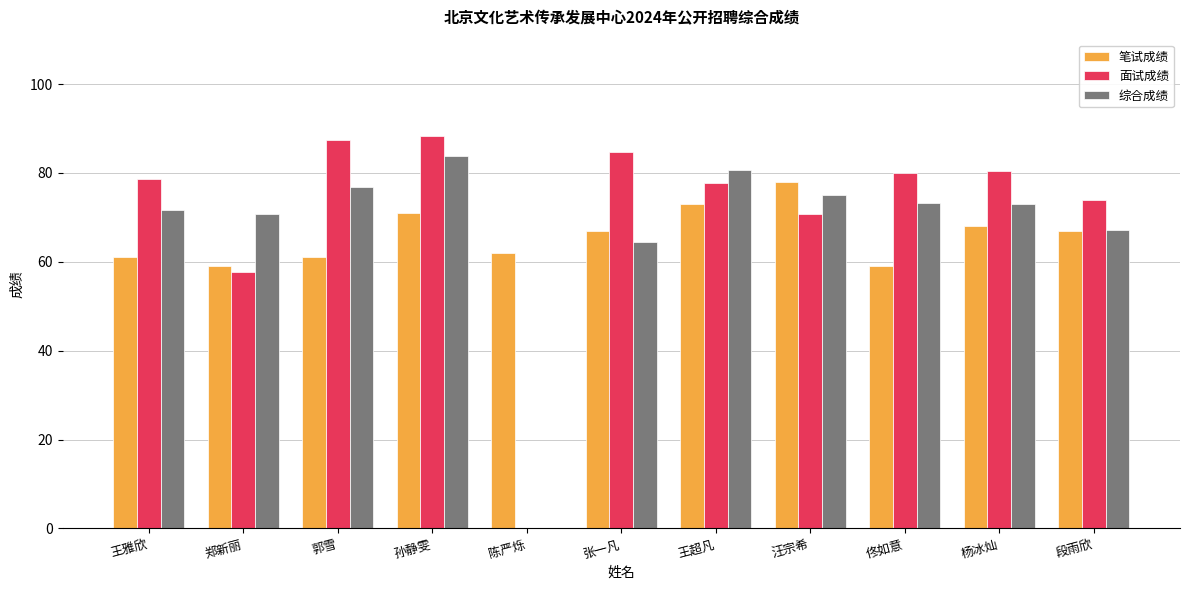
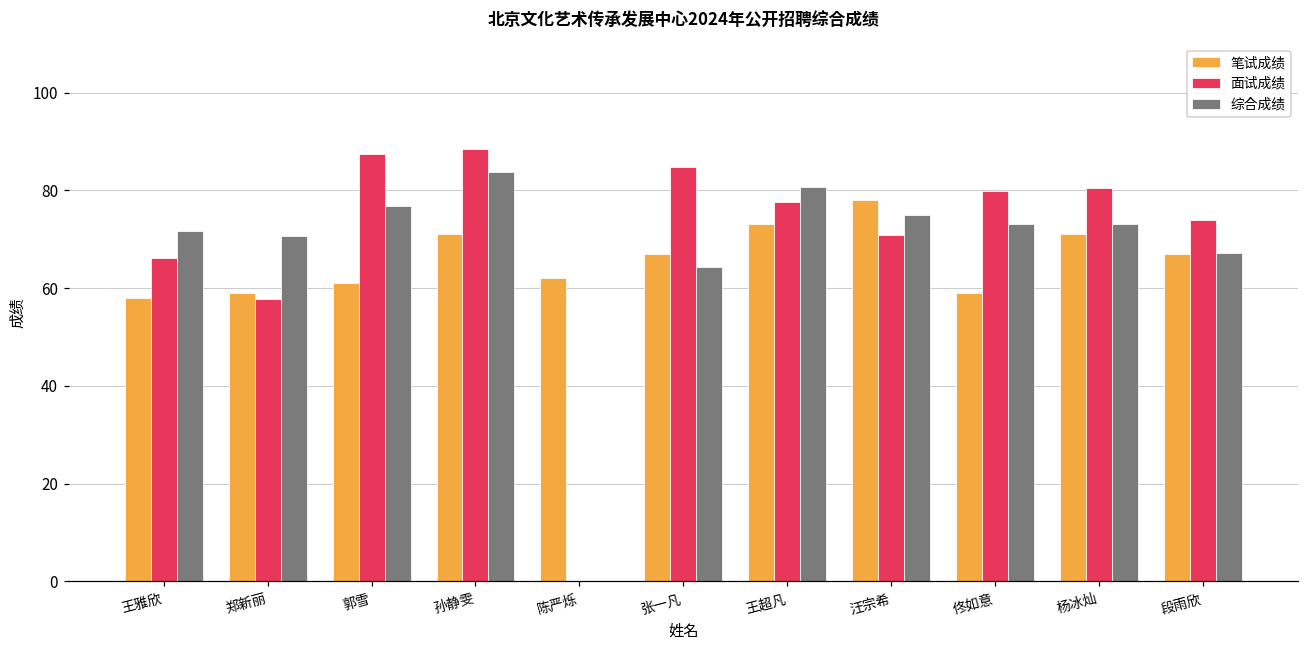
笔试成绩, 王雅欣: 61 -> 58
面试成绩, 王雅欣: 79 -> 66
笔试成绩, 杨冰灿: 68 -> 71
